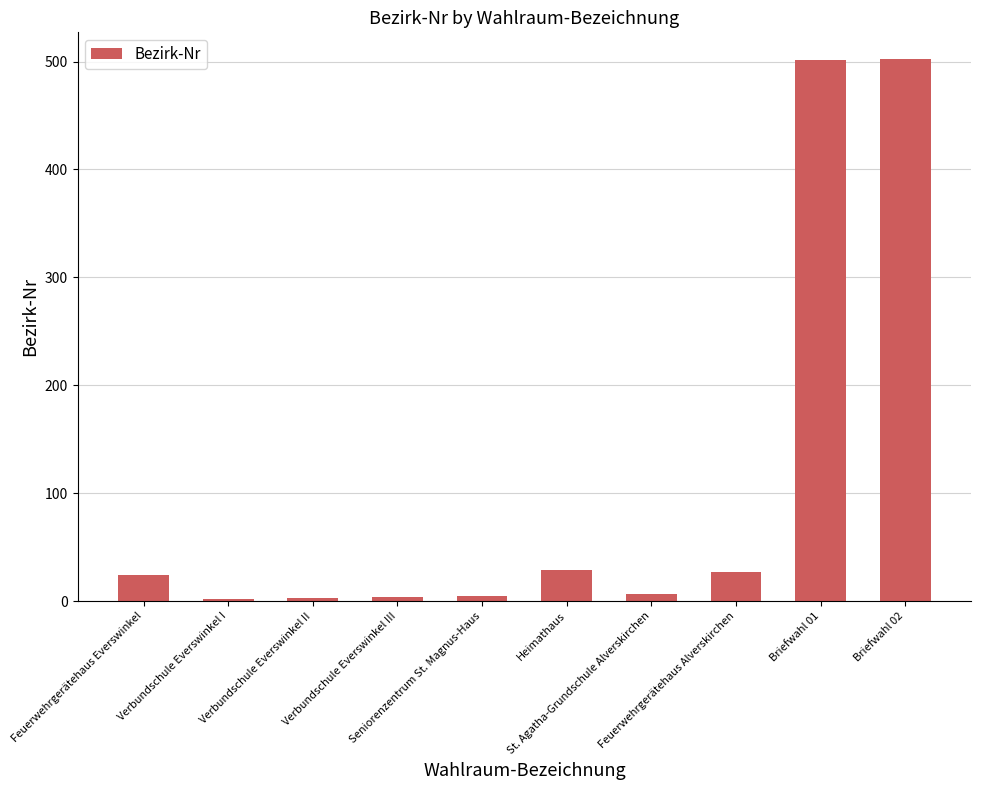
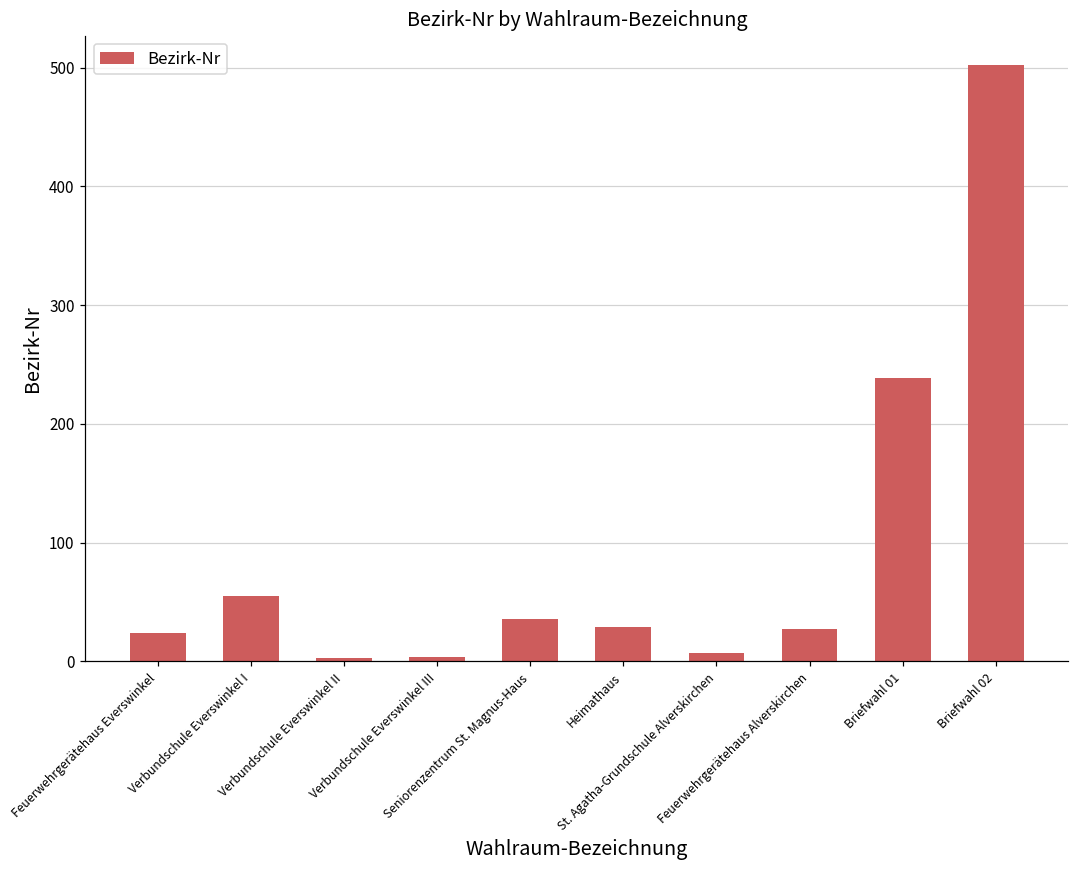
Verbundschule Everswinkel I: 2 -> 55
Seniorenzentrum St. Magnus-Haus: 5 -> 36
Briefwahl 01: 501 -> 239
